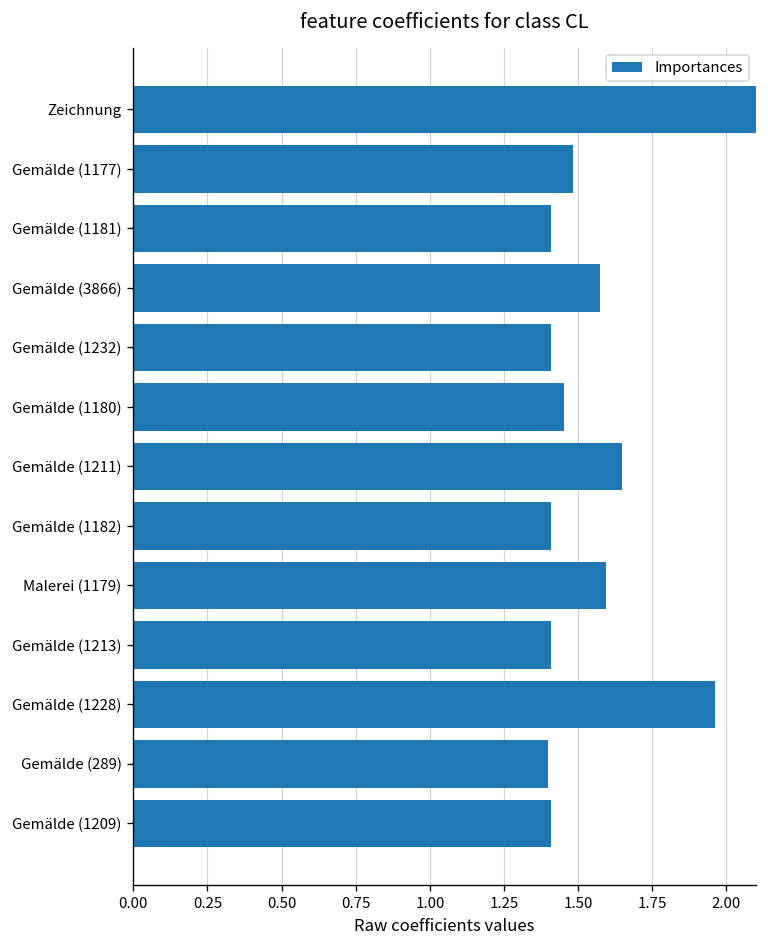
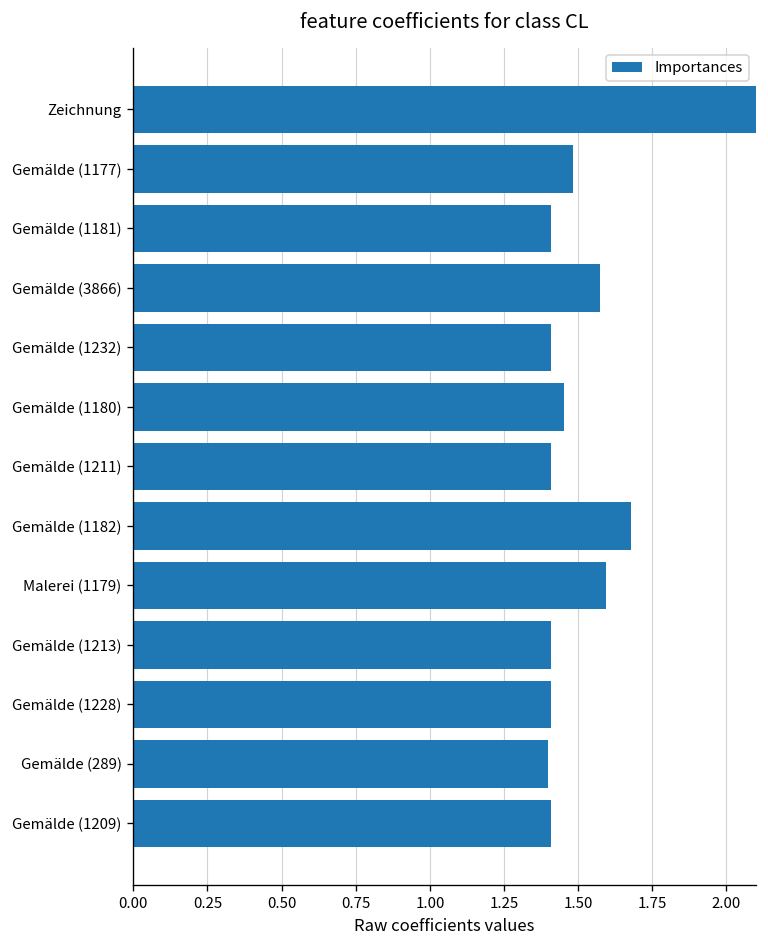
Gemälde (1211): 1.65 -> 1.41
Gemälde (1182): 1.41 -> 1.68
Gemälde (1228): 1.96 -> 1.41
